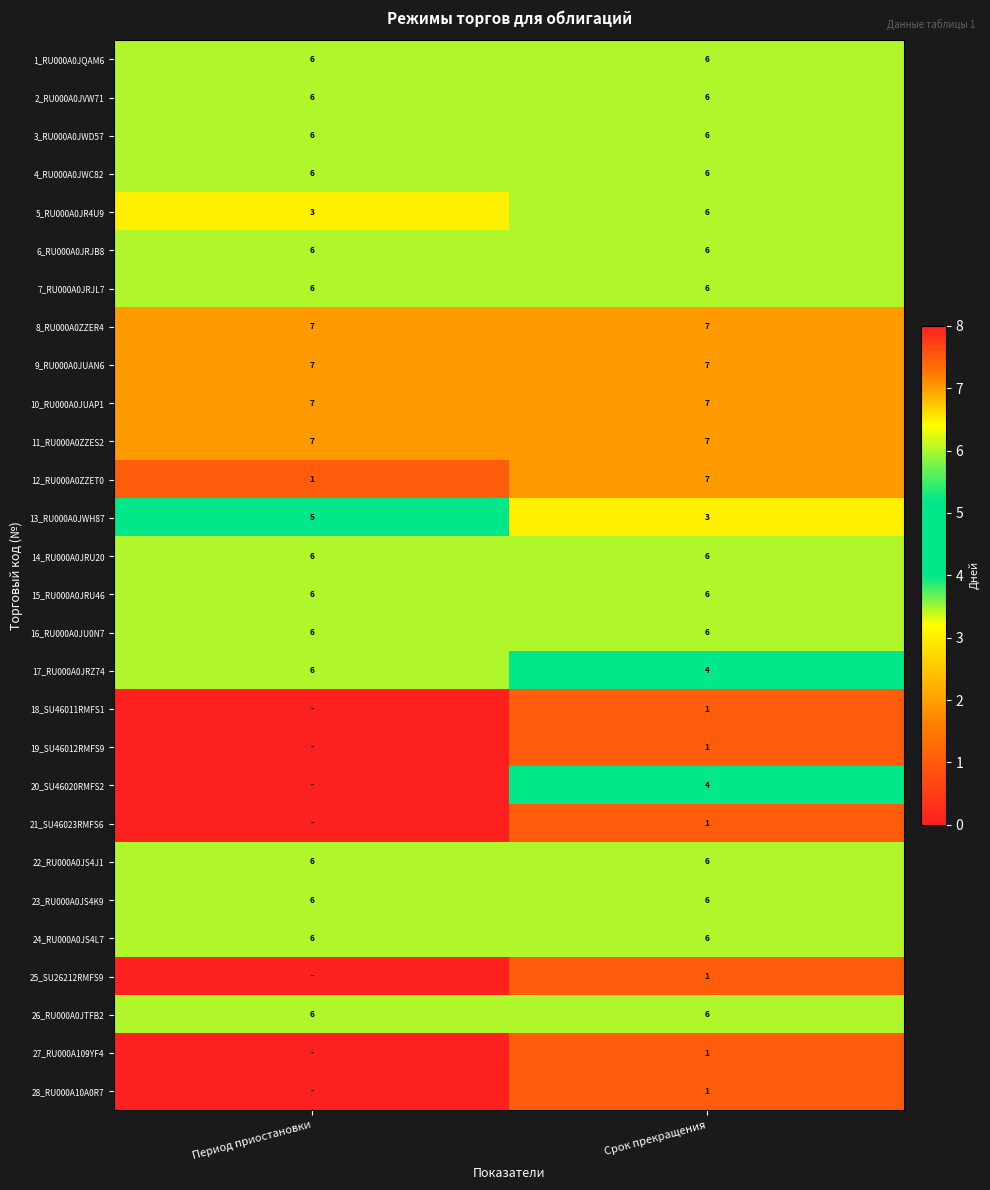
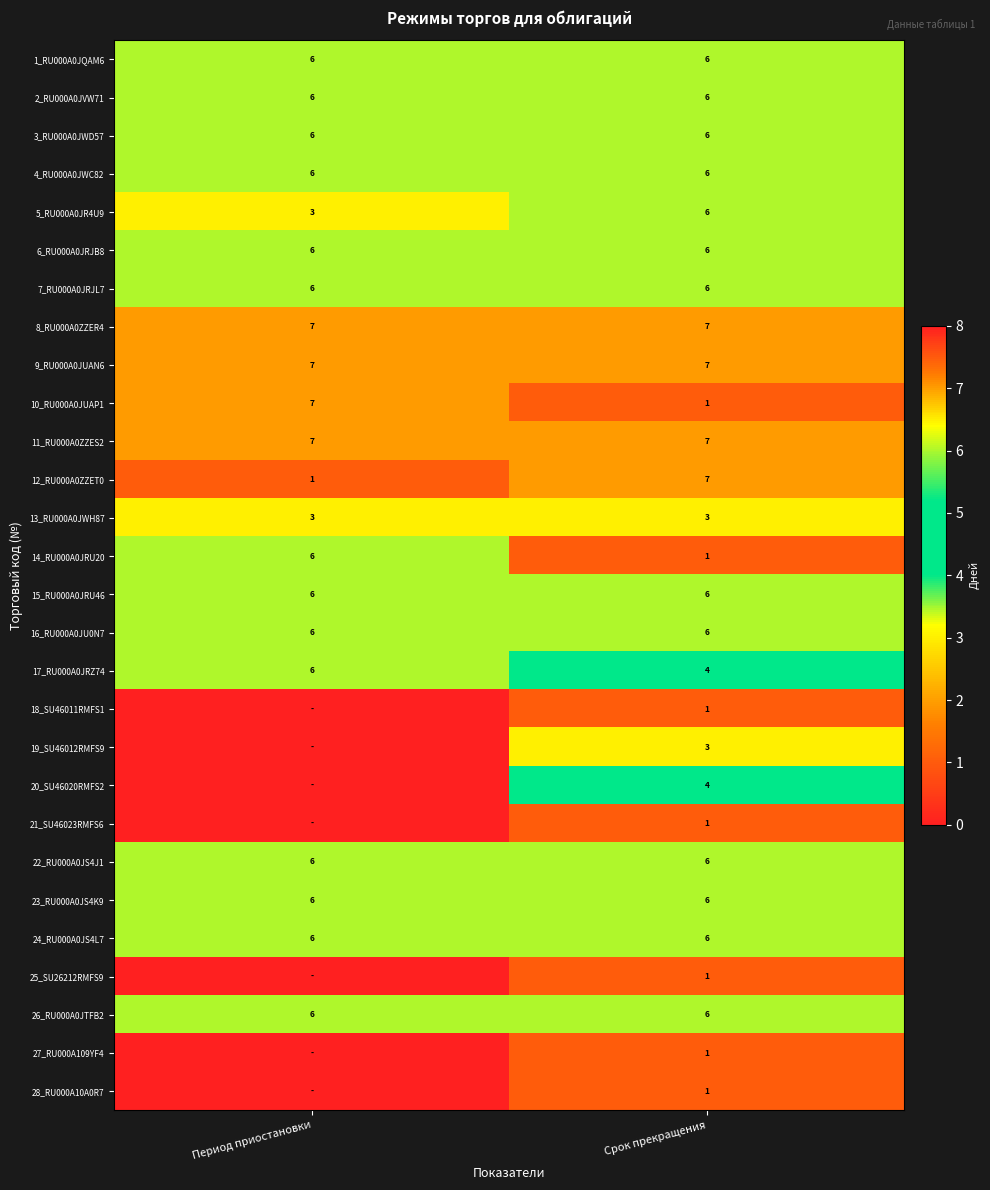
10_RU000A0JUAP1, Срок прекращения: 7 -> 1
13_RU000A0JWH87, Период приостановки: 5 -> 3
14_RU000A0JRU20, Срок прекращения: 6 -> 1
19_SU46012RMFS9, Срок прекращения: 1 -> 3
